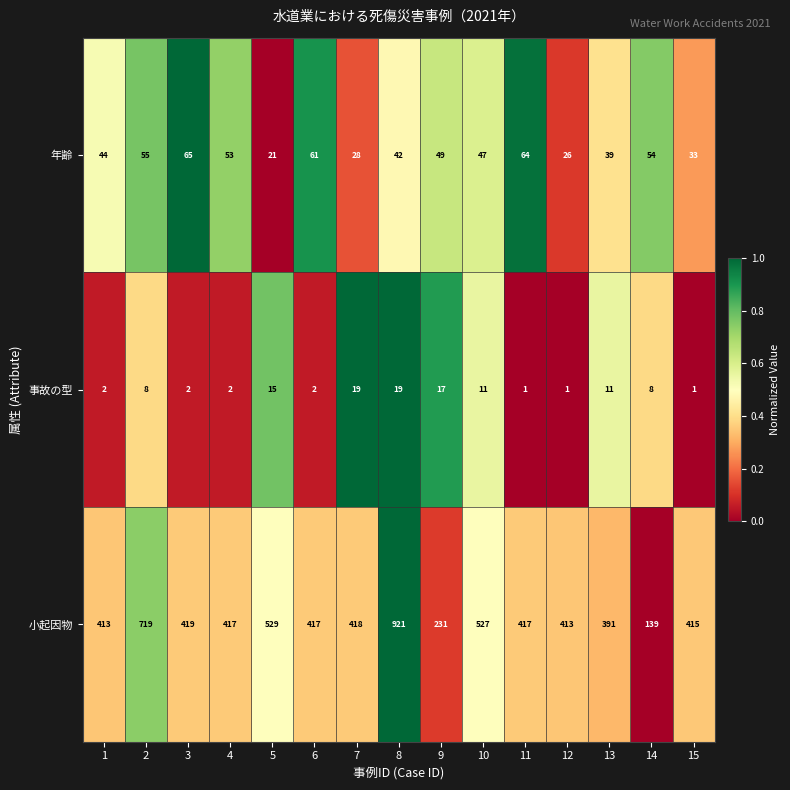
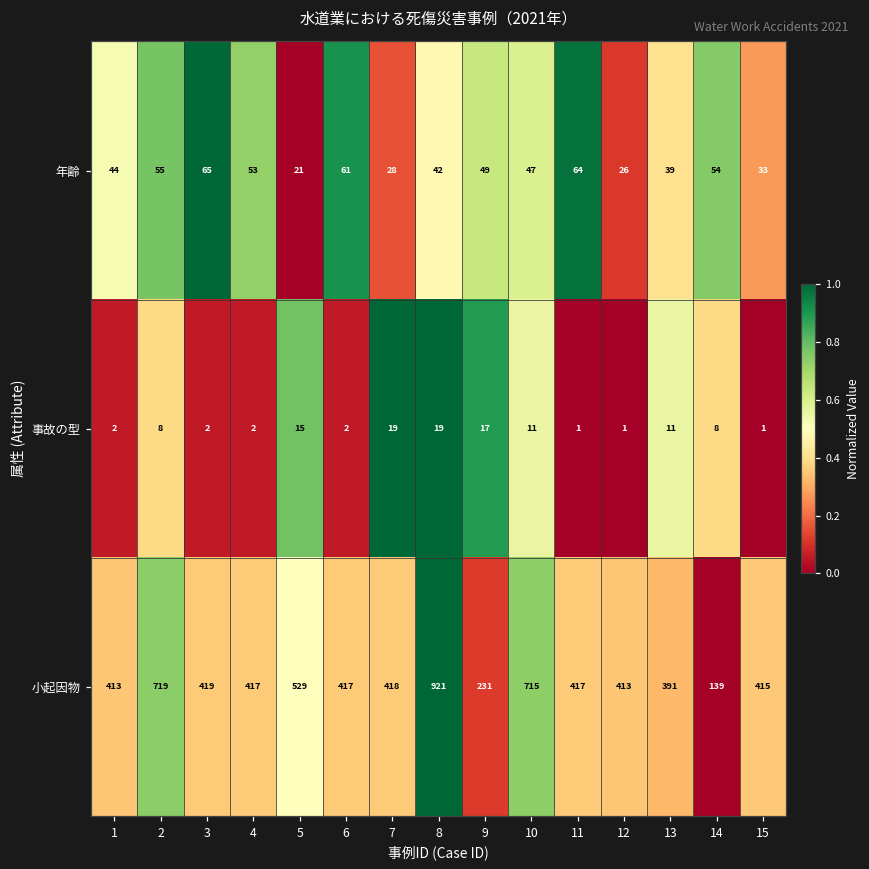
小起因物, 10: 527 -> 715
